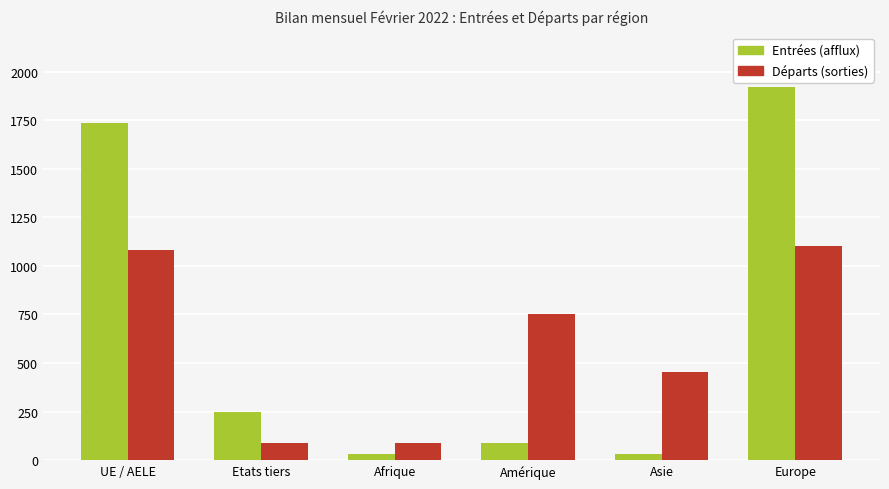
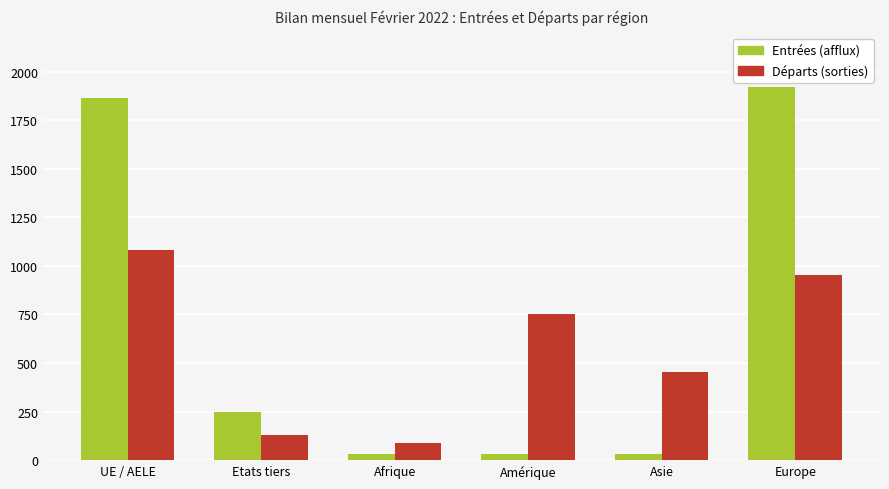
Entrées (afflux), UE / AELE: 1730 -> 1870
Départs (sorties), Etats tiers: 90 -> 130
Entrées (afflux), Amérique: 90 -> 30
Départs (sorties), Europe: 1100 -> 950
